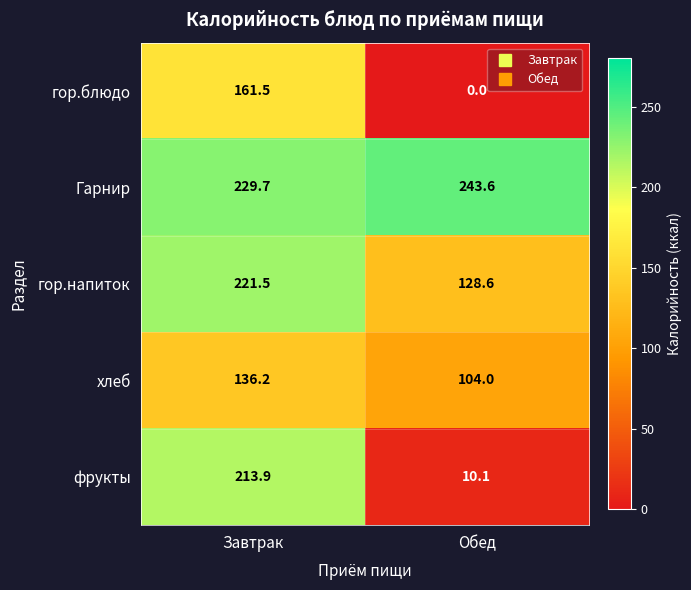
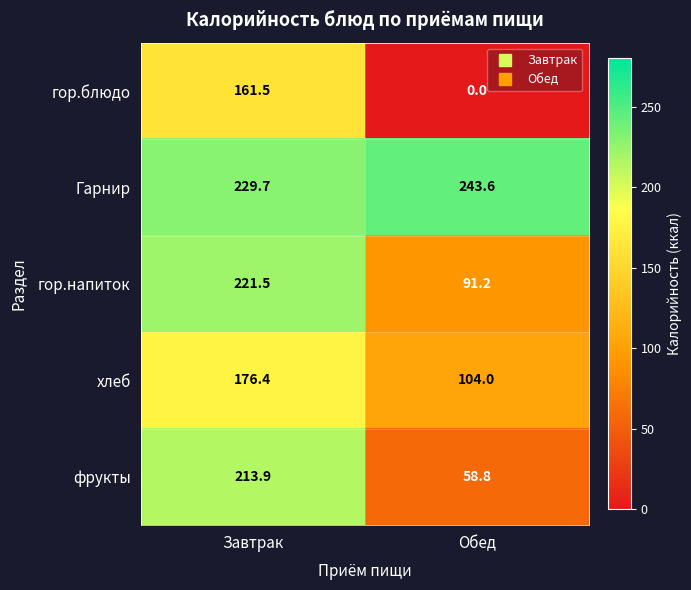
гор.напиток, Обед: 128.6 -> 91.2
хлеб, Завтрак: 136.2 -> 176.4
фрукты, Обед: 10.1 -> 58.8
